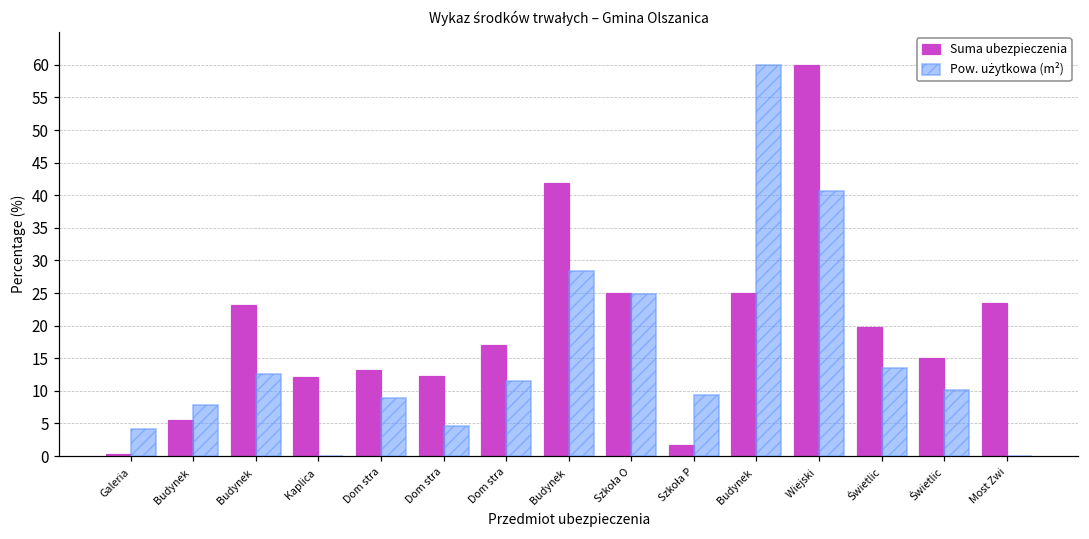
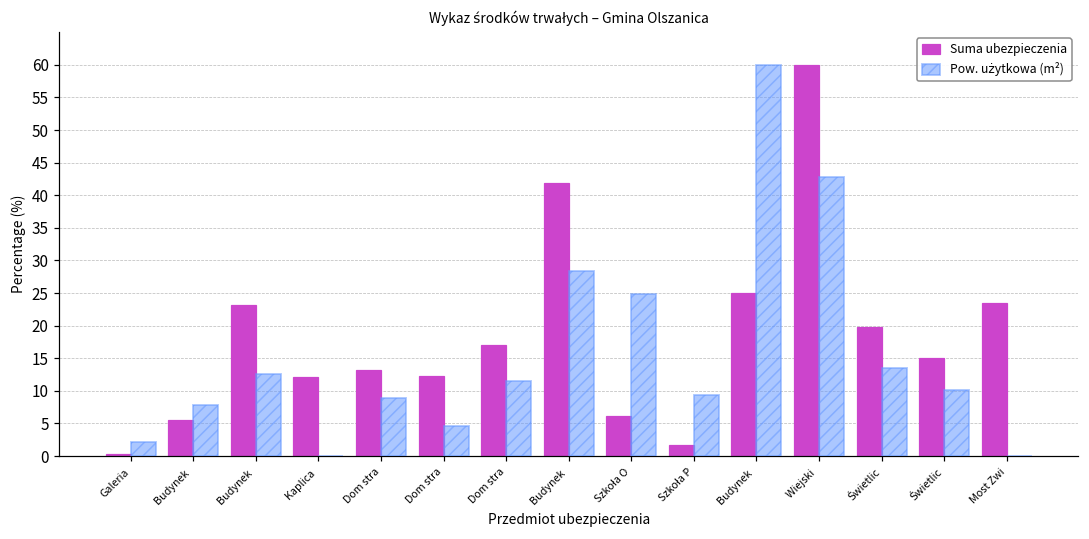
Pow. użytkowa (m²), Galeria: 4 -> 2
Suma ubezpieczenia, Szkoła O: 25 -> 6
Pow. użytkowa (m²), Wiejski: 41 -> 43
